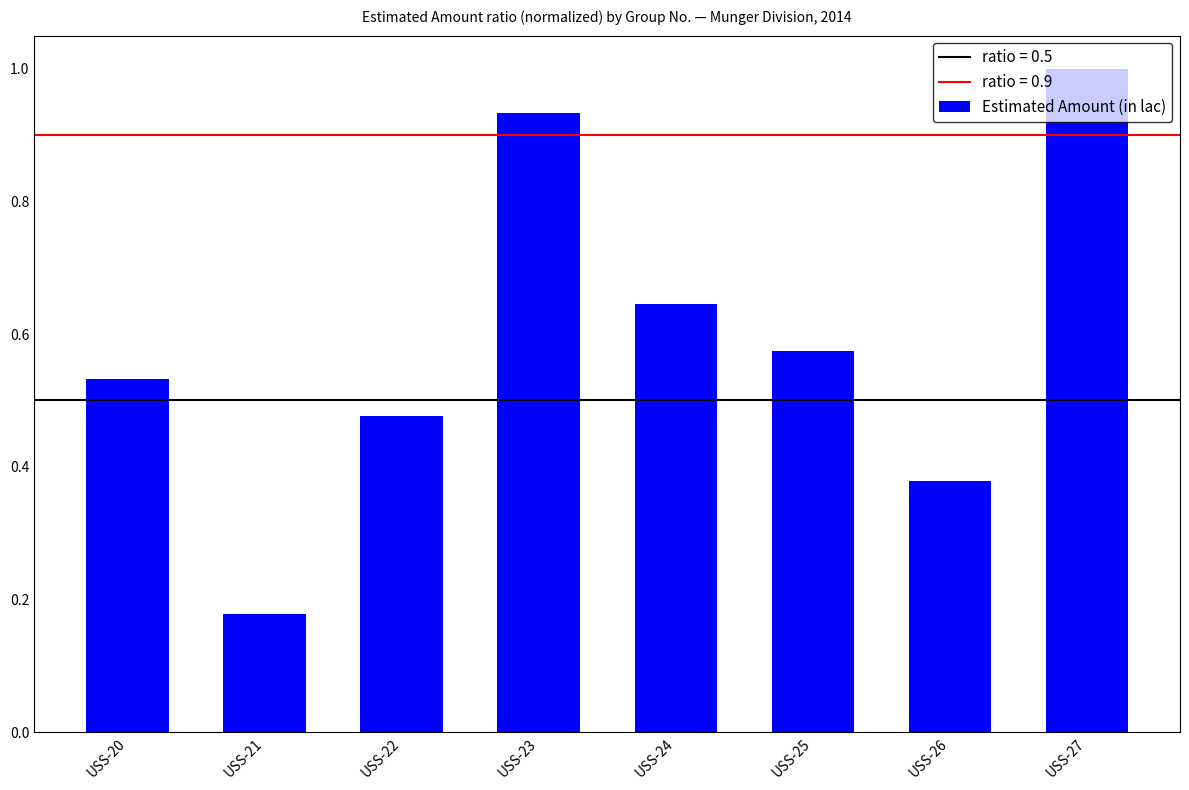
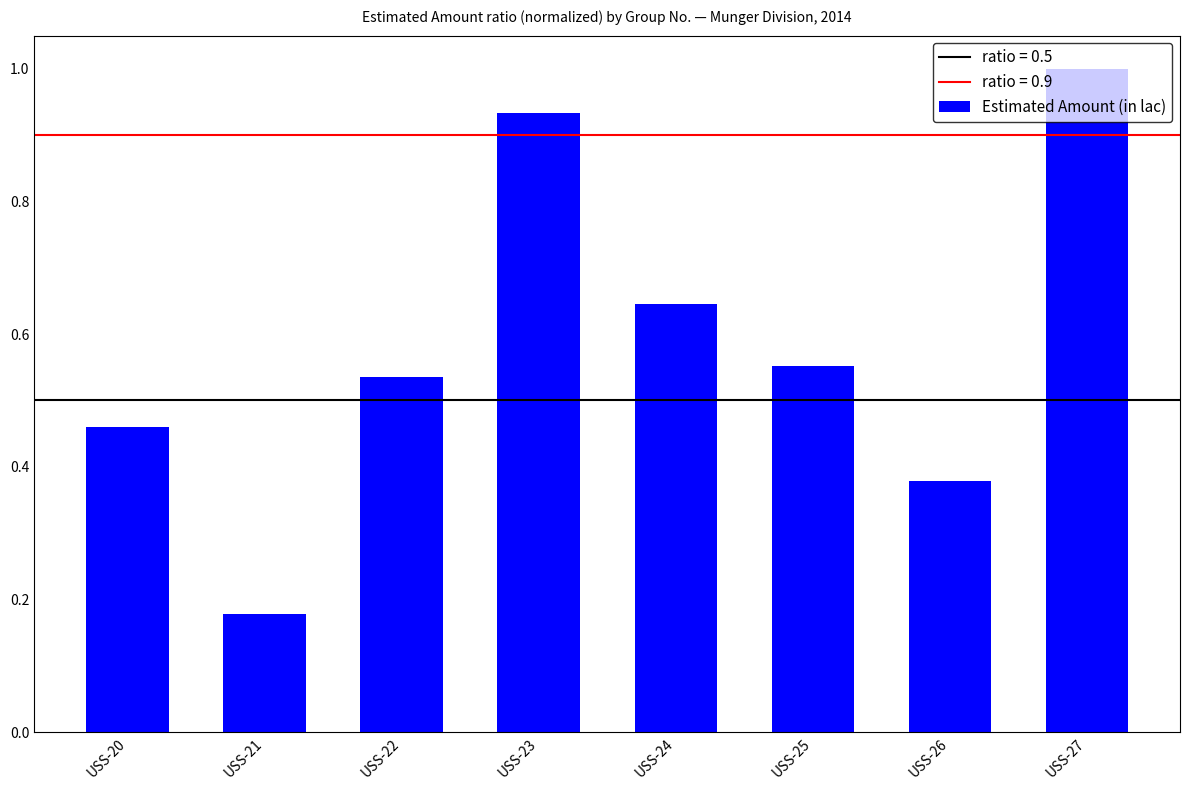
USS-20: 0.53 -> 0.46
USS-22: 0.48 -> 0.54
USS-25: 0.58 -> 0.55
